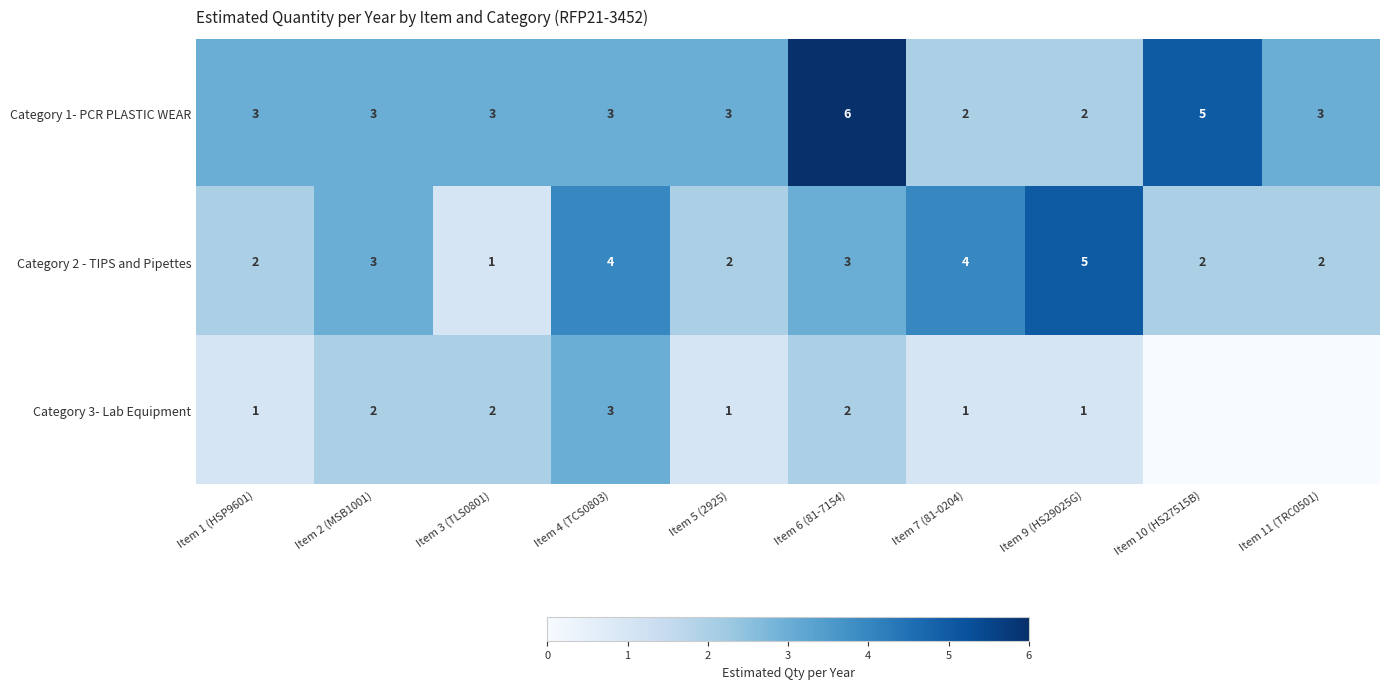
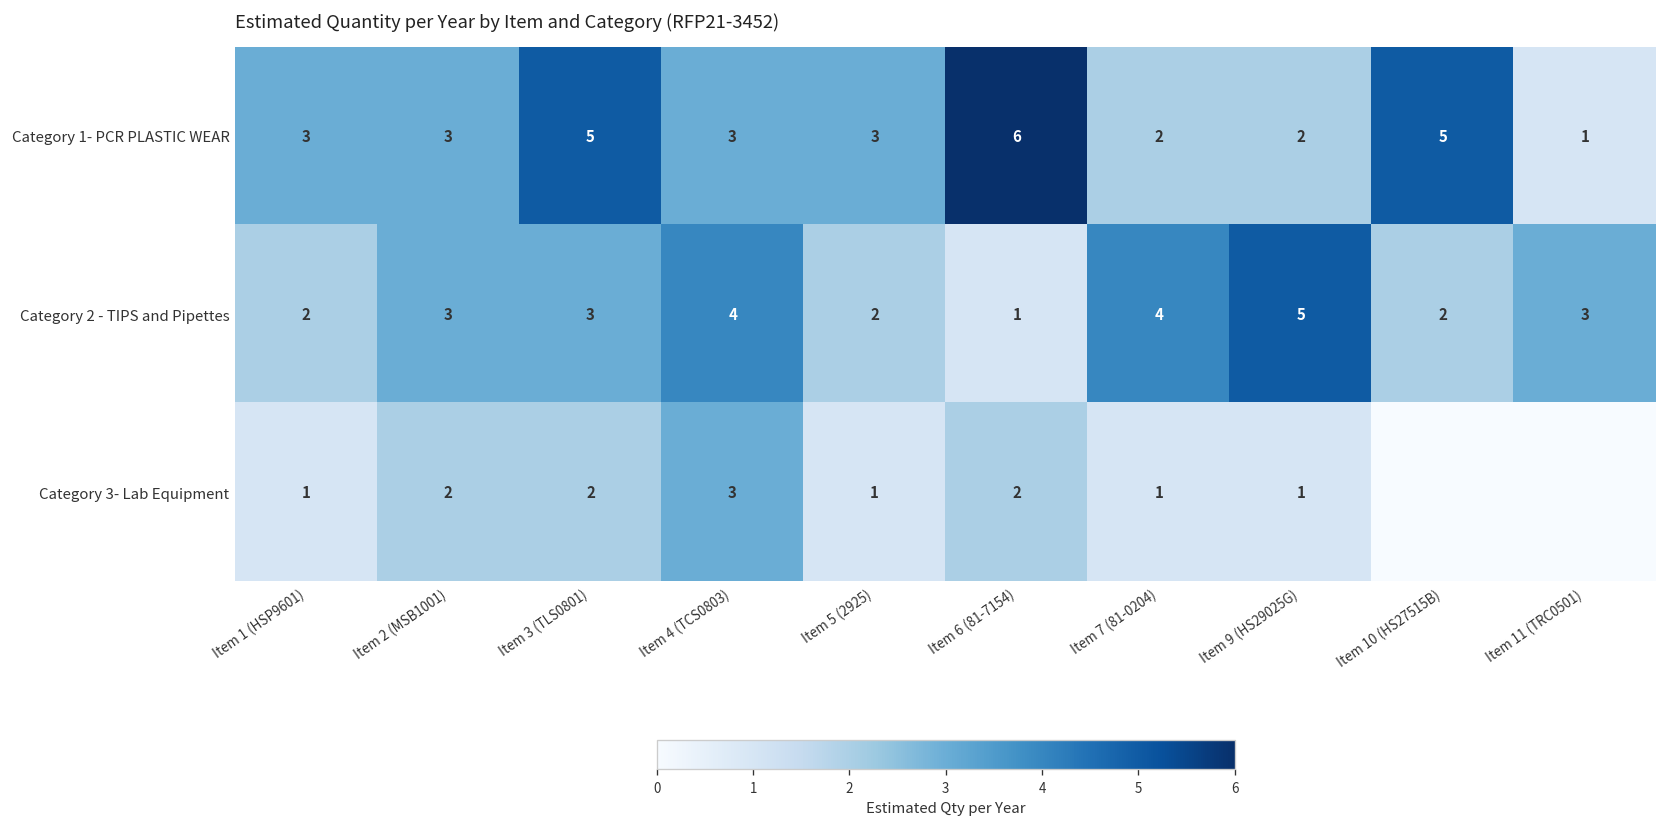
Category 1- PCR PLASTIC WEAR, Item 3 (TLS0801): 3 -> 5
Category 1- PCR PLASTIC WEAR, Item 11 (TRC0501): 3 -> 1
Category 2 - TIPS and Pipettes, Item 3 (TLS0801): 1 -> 3
Category 2 - TIPS and Pipettes, Item 6 (81-7154): 3 -> 1
Category 2 - TIPS and Pipettes, Item 11 (TRC0501): 2 -> 3
